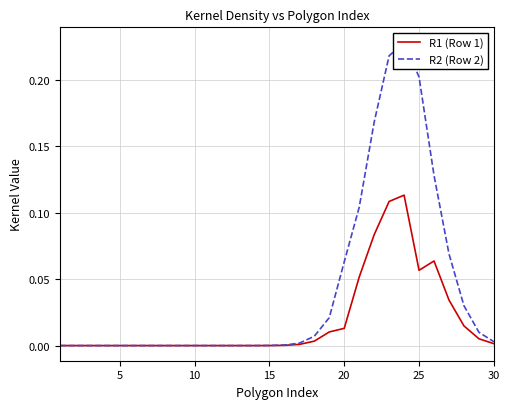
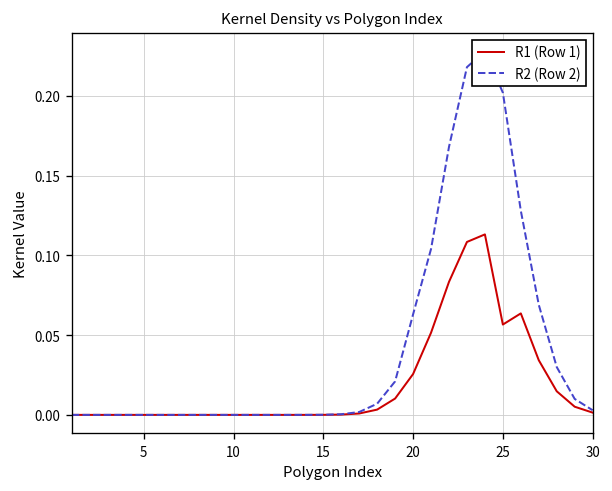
R1 (Row 1), 20: 0.013 -> 0.026
